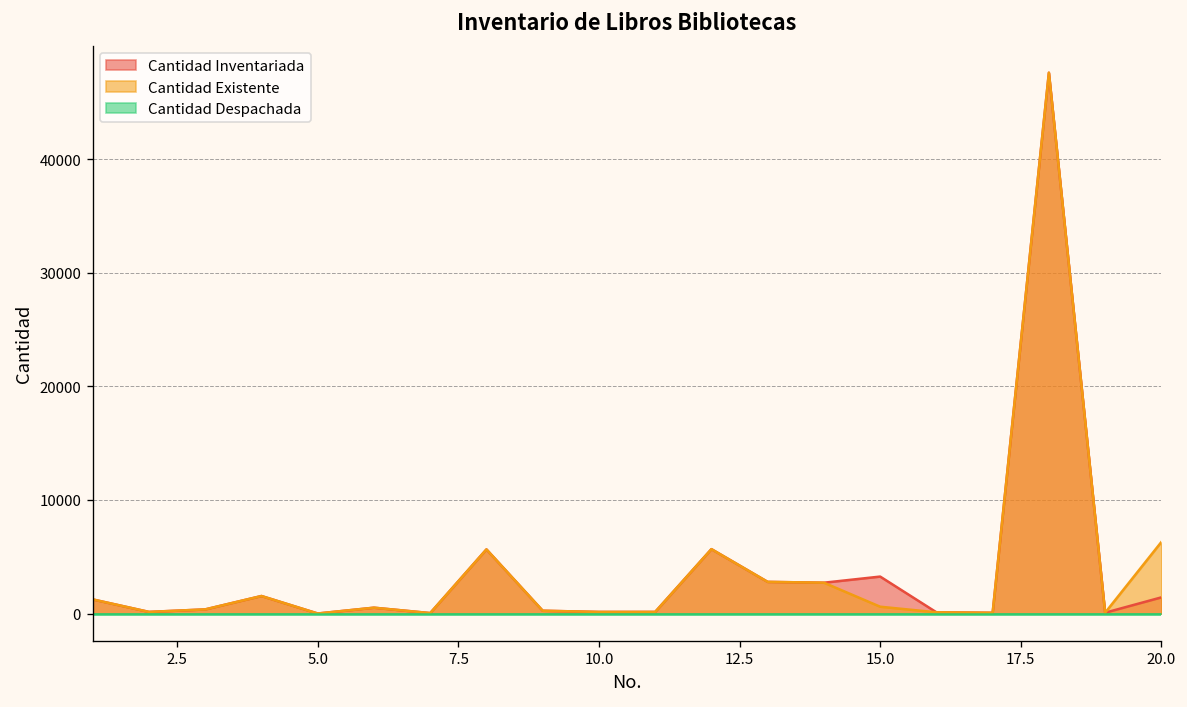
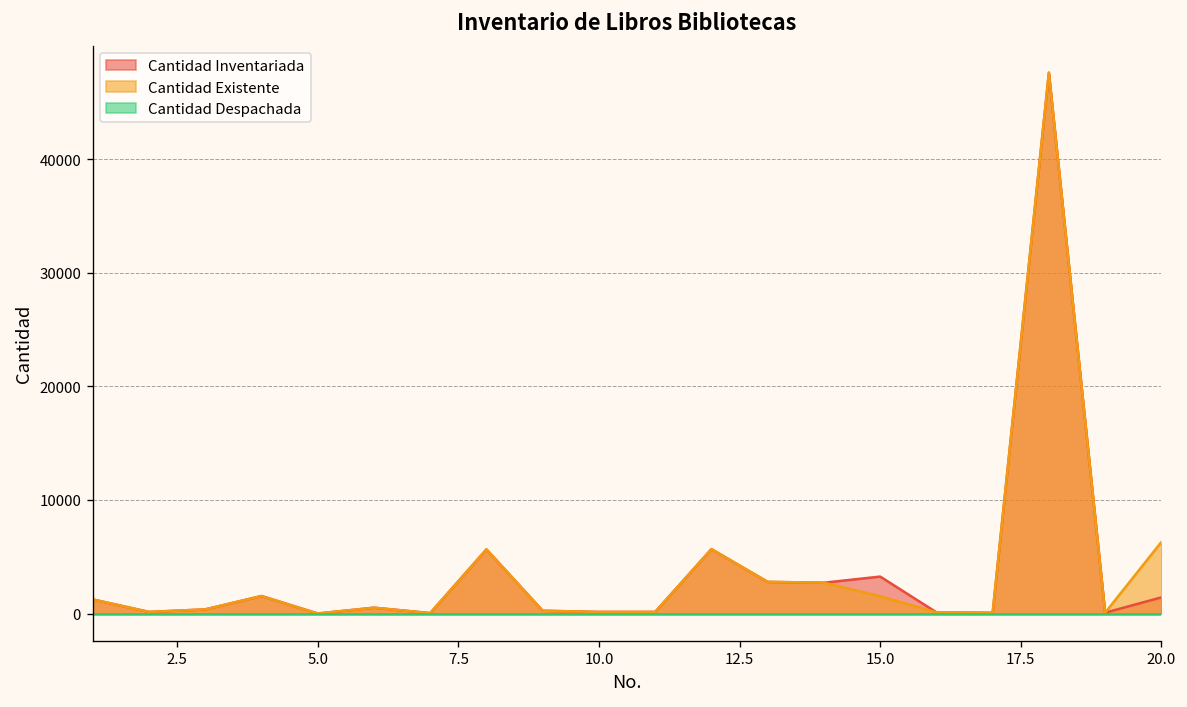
Cantidad Existente, 15.0: 1000 -> 2000
